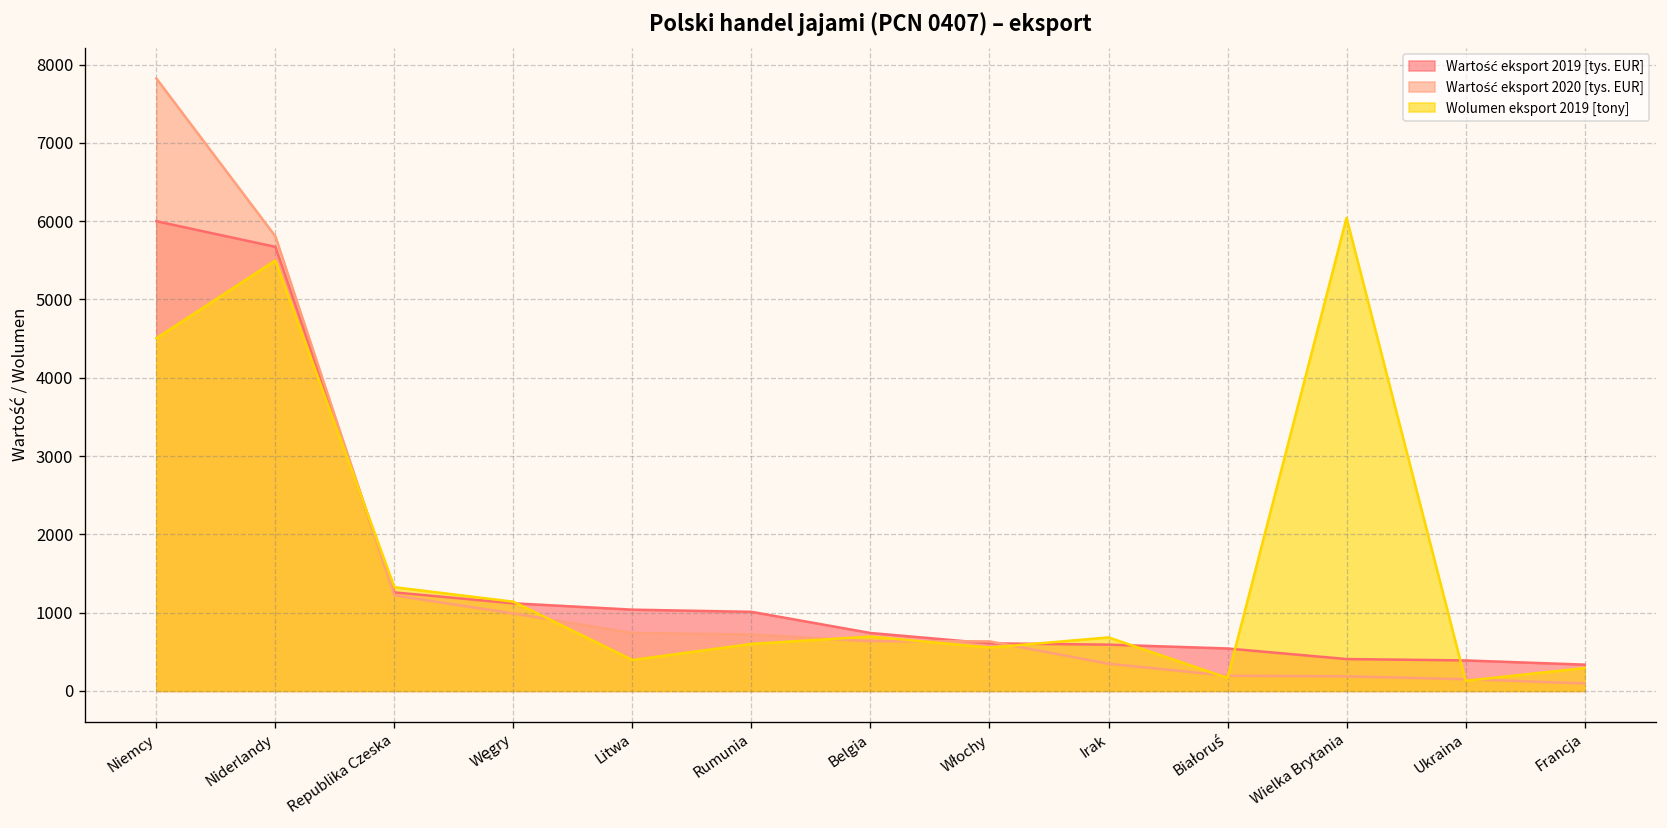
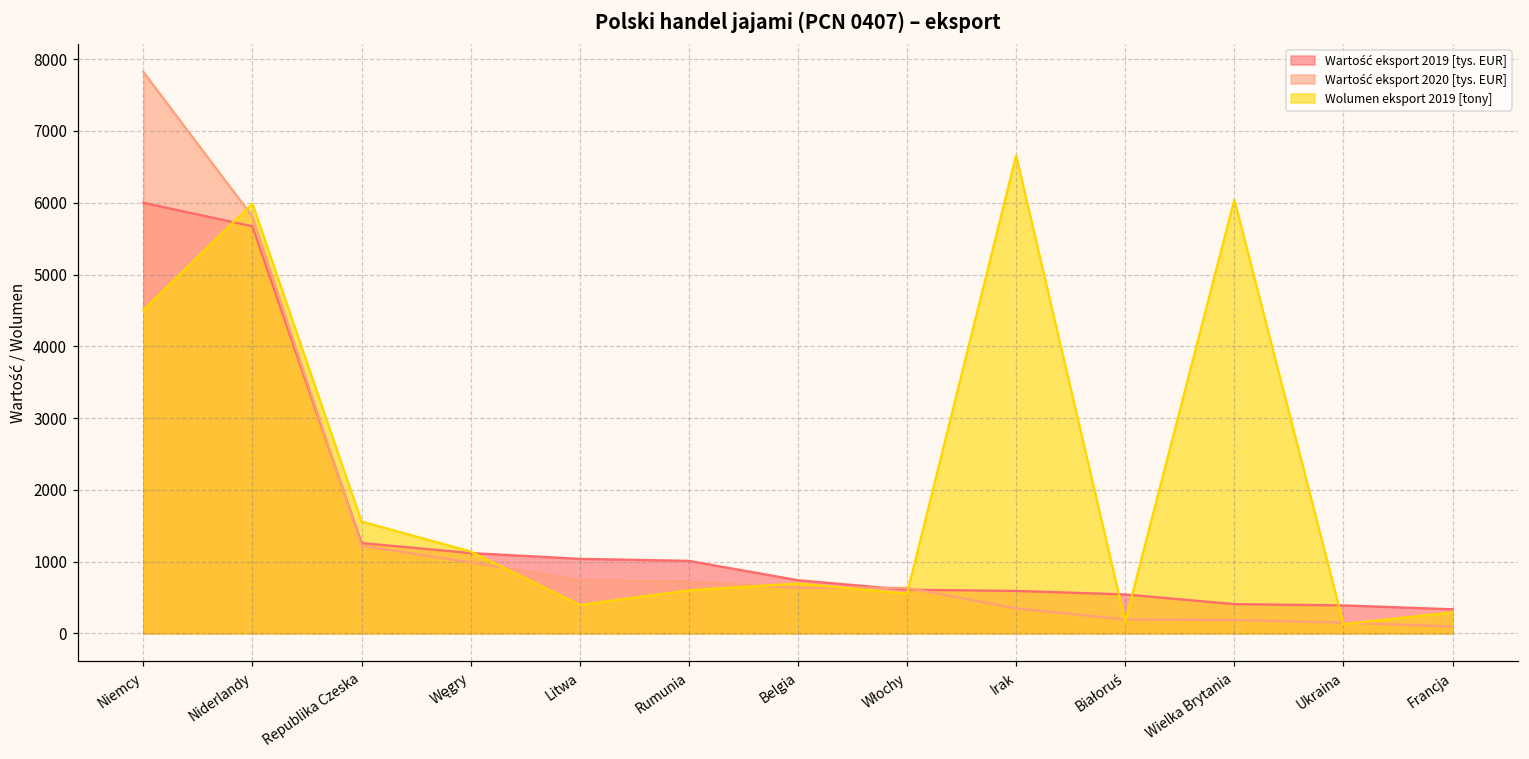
Wolumen eksport 2019 [tony], Niderlandy: 5500 -> 6000
Wolumen eksport 2019 [tony], Republika Czeska: 1300 -> 1600
Wolumen eksport 2019 [tony], Irak: 700 -> 6700
